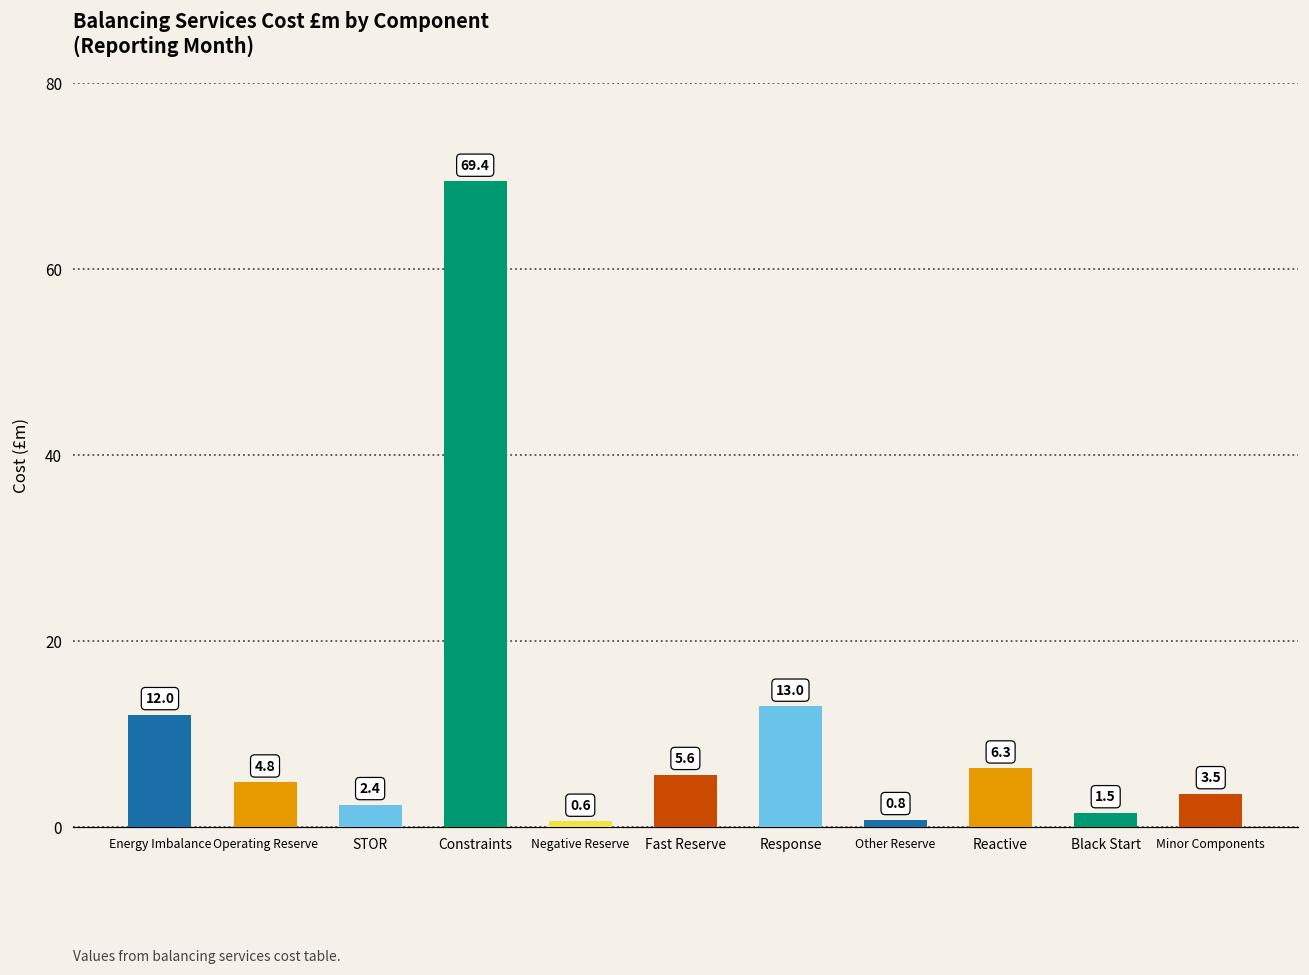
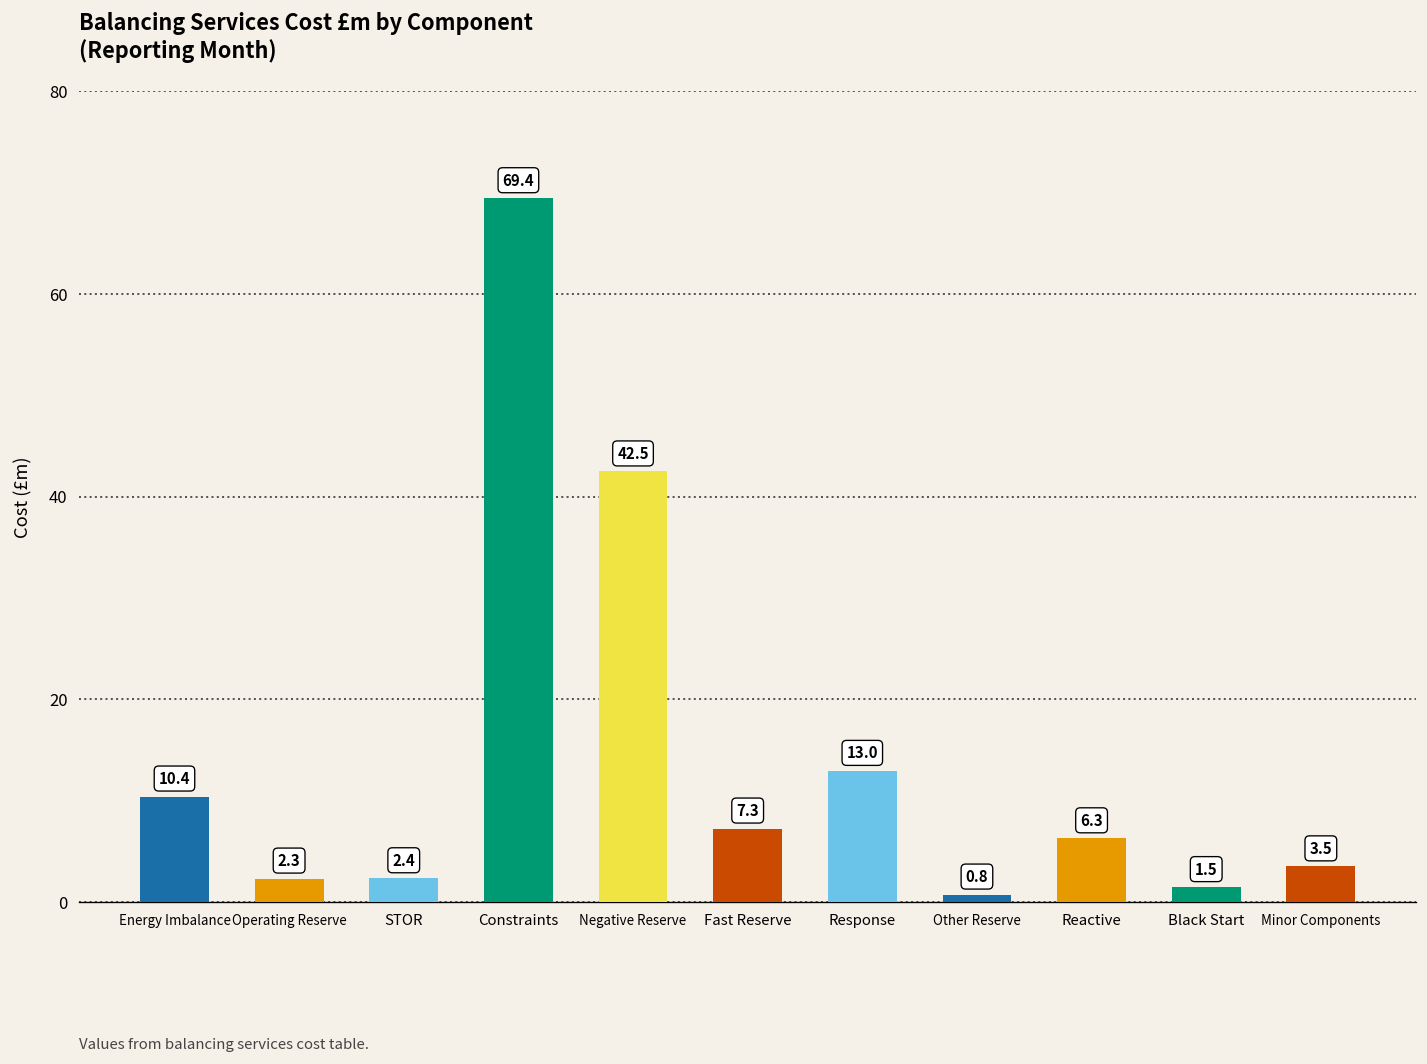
Energy Imbalance: 12.0 -> 10.4
Operating Reserve: 4.8 -> 2.3
Negative Reserve: 0.6 -> 42.5
Fast Reserve: 5.6 -> 7.3
